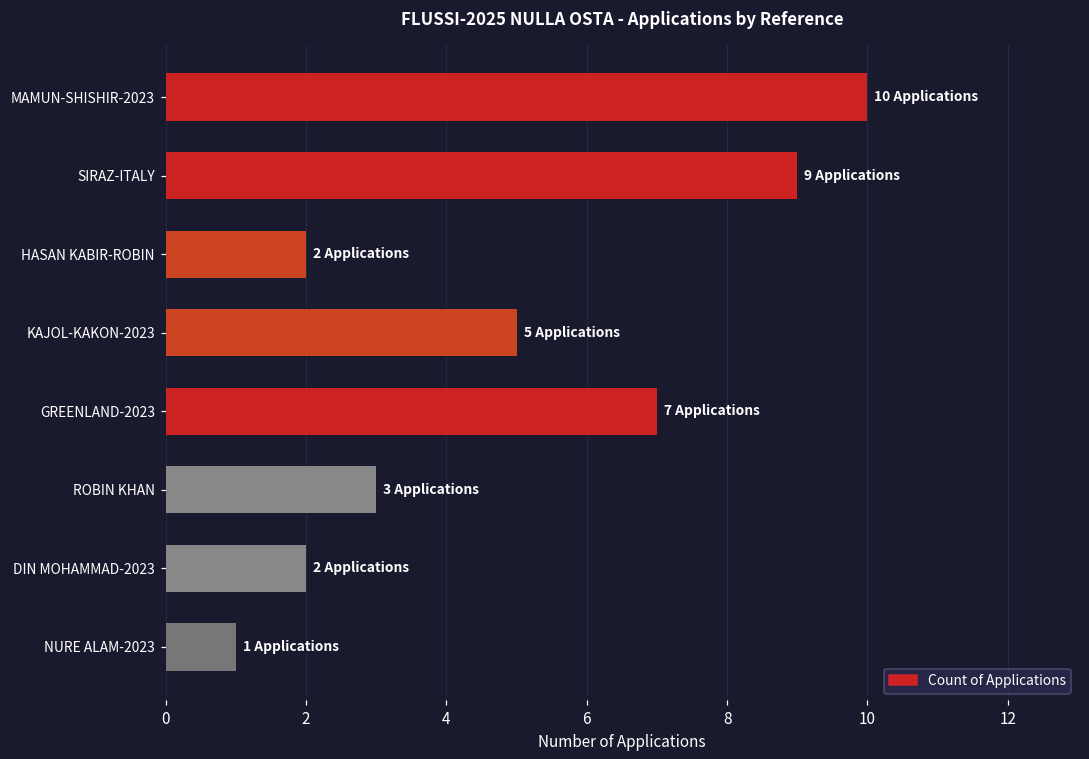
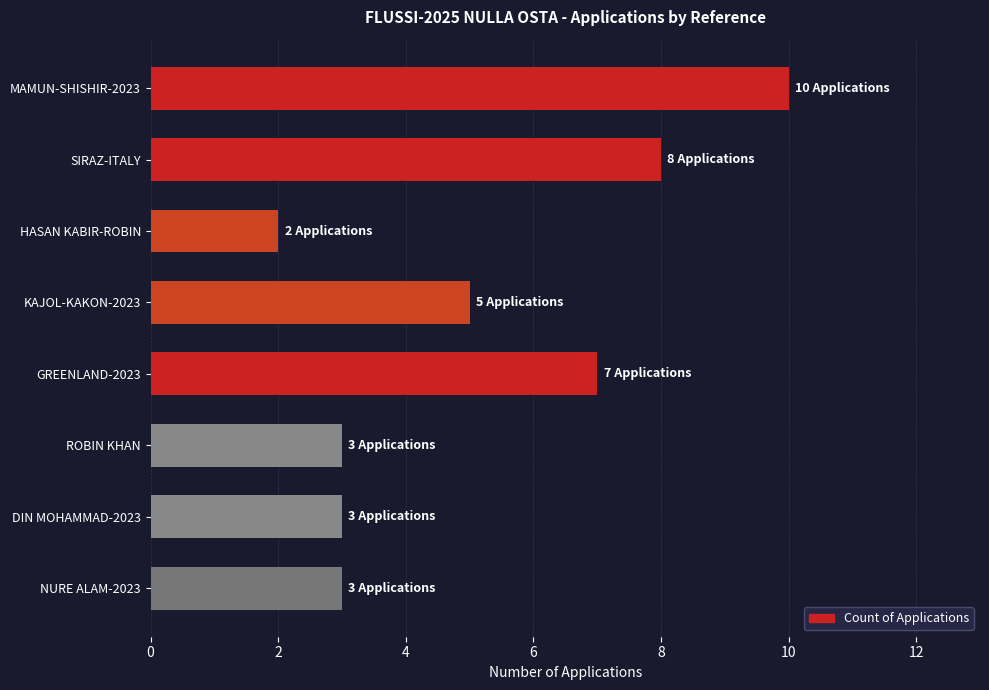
SIRAZ-ITALY: 9 -> 8
DIN MOHAMMAD-2023: 2 -> 3
NURE ALAM-2023: 1 -> 3
